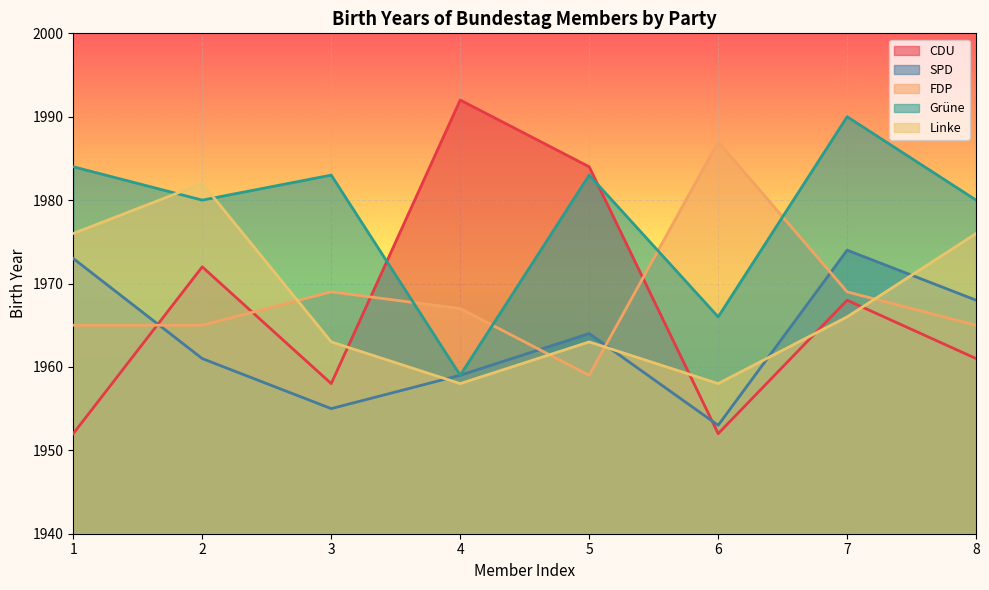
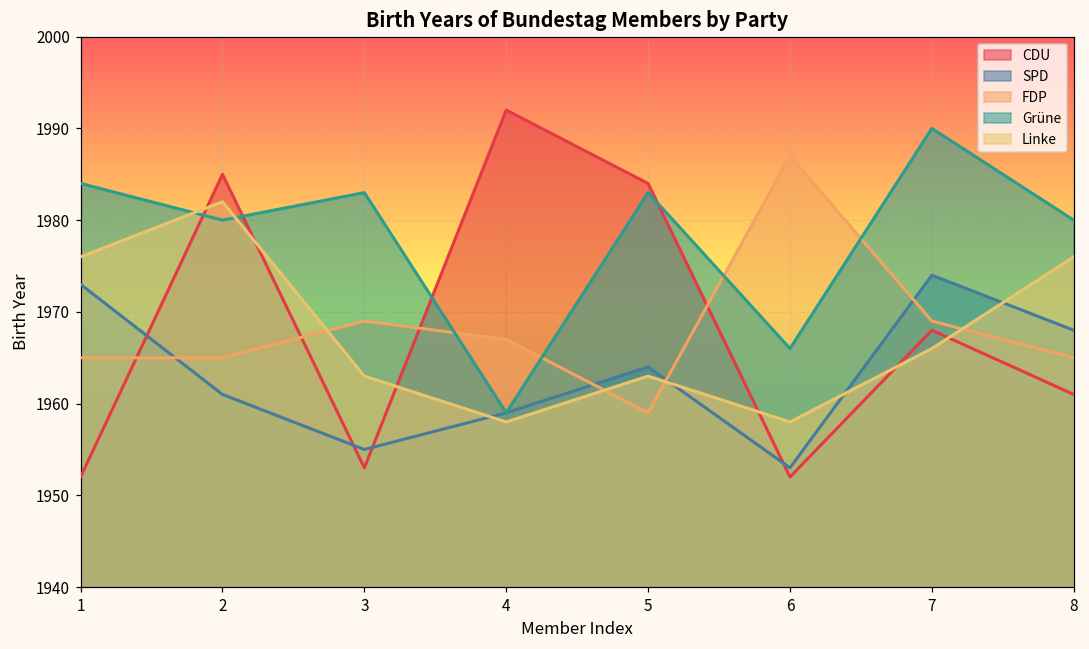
CDU, 2: 1972 -> 1985
CDU, 3: 1958 -> 1953
